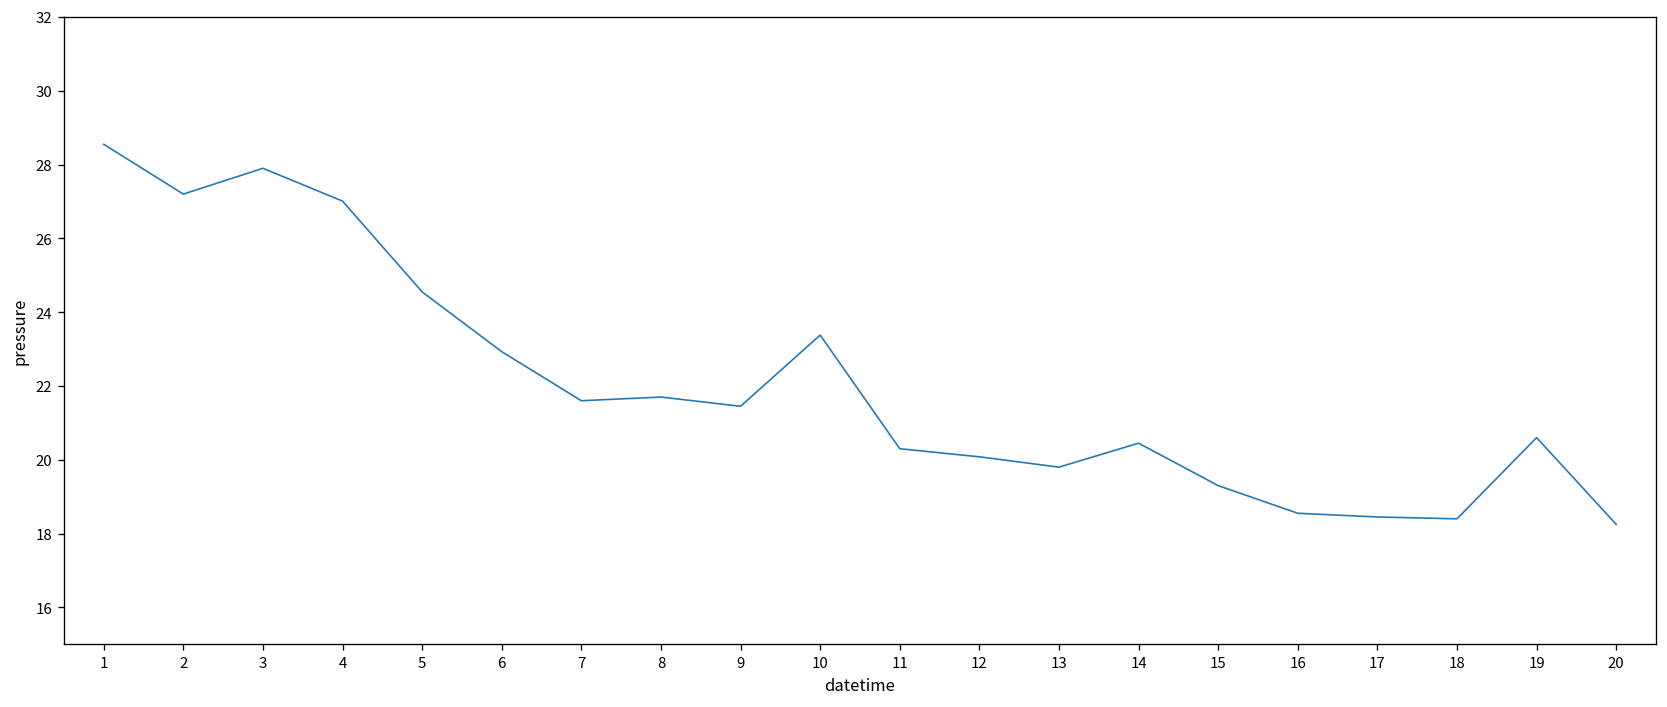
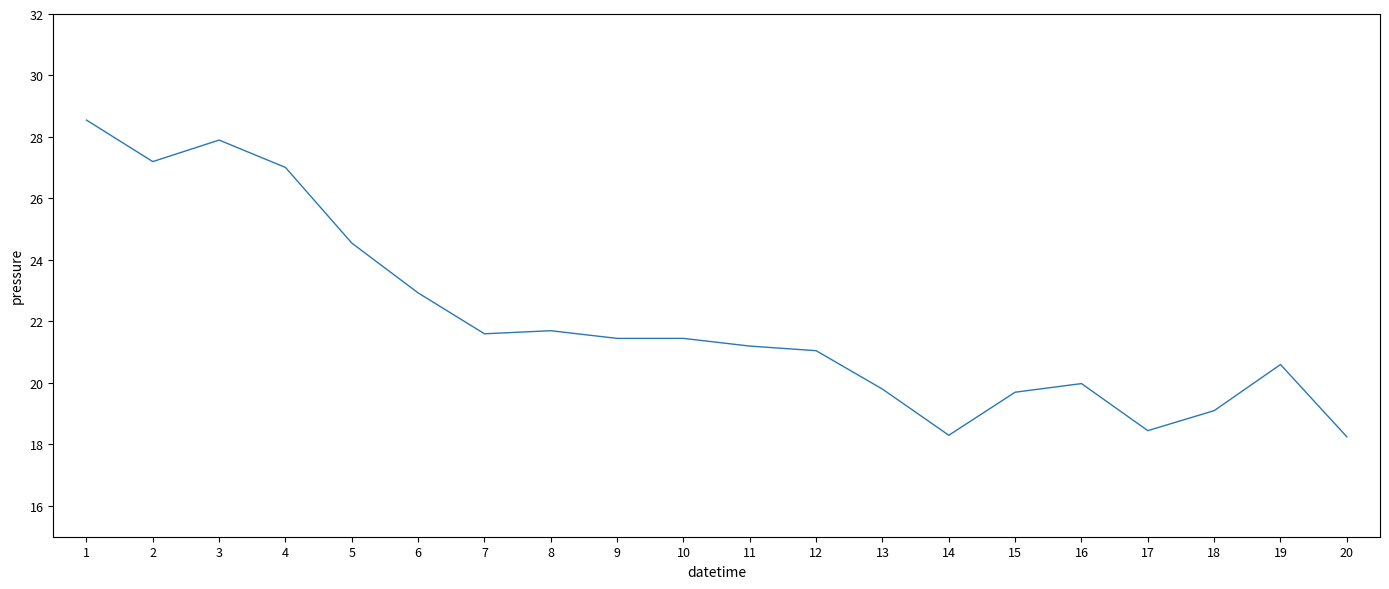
10: 23.4 -> 21.5
11: 20.3 -> 21.2
12: 20.1 -> 21.1
14: 20.5 -> 18.3
15: 19.3 -> 19.7
16: 18.6 -> 20.0
18: 18.4 -> 19.1
